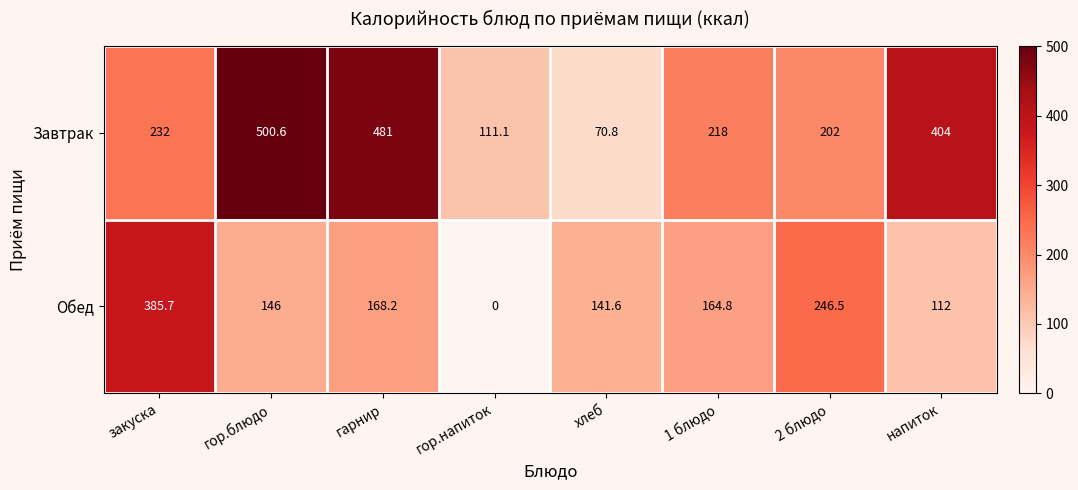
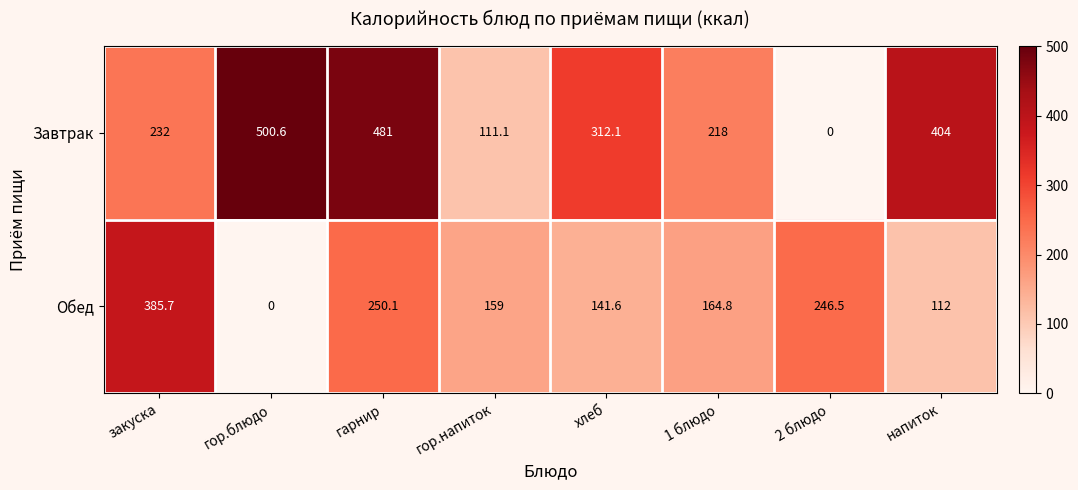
Завтрак, хлеб: 70.8 -> 312.1
Завтрак, 2 блюдо: 202 -> 0
Обед, гор.блюдо: 146 -> 0
Обед, гарнир: 168.2 -> 250.1
Обед, гор.напиток: 0 -> 159
